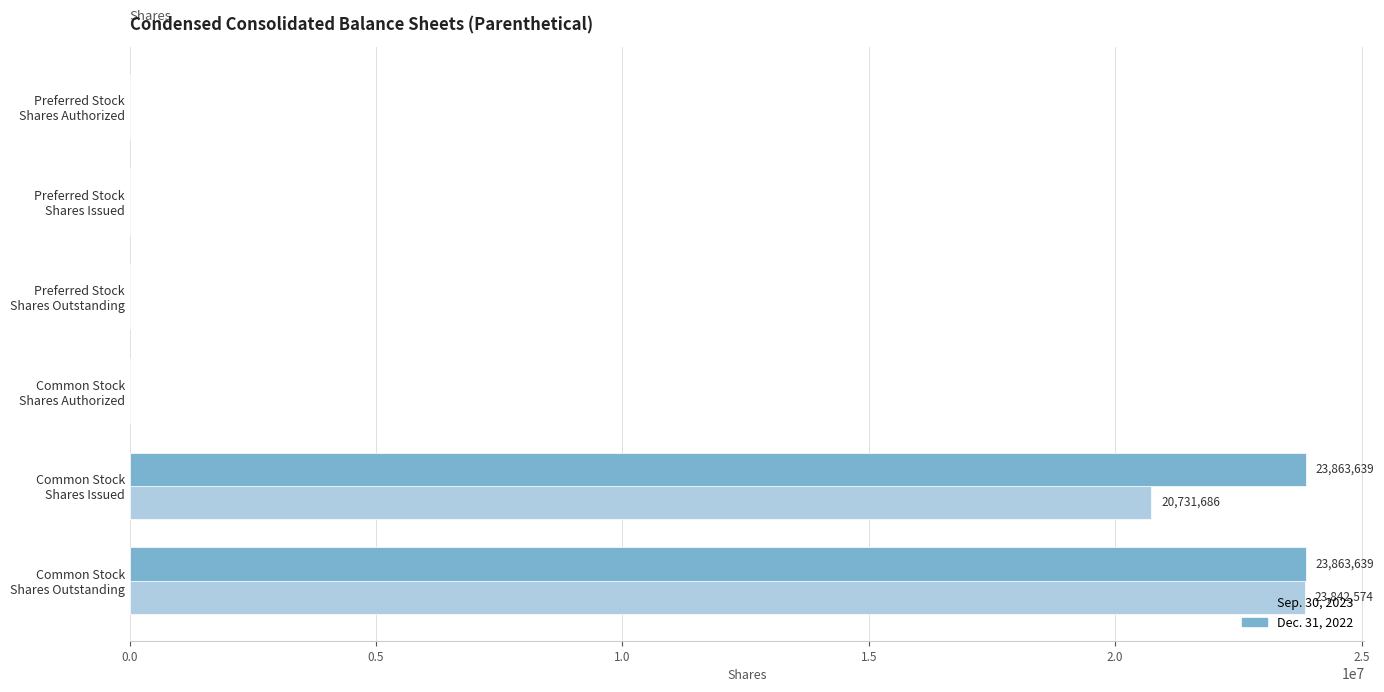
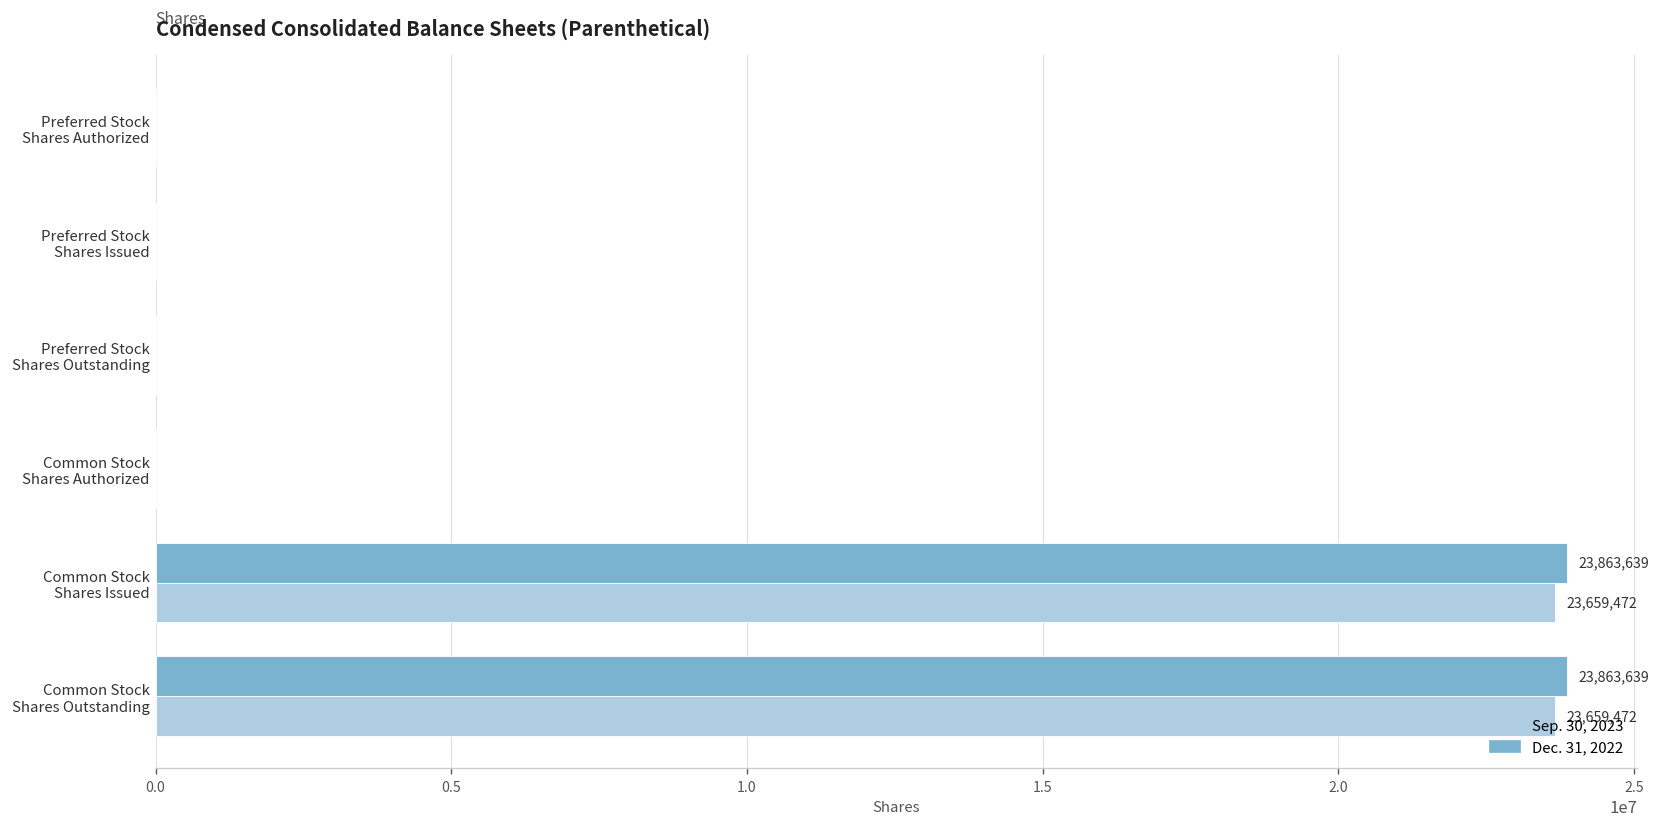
Sep. 30, 2023, Common Stock Shares Issued: 20,731,686 -> 23,659,472
Sep. 30, 2023, Common Stock Shares Outstanding: 23,842,574 -> 23,659,472
